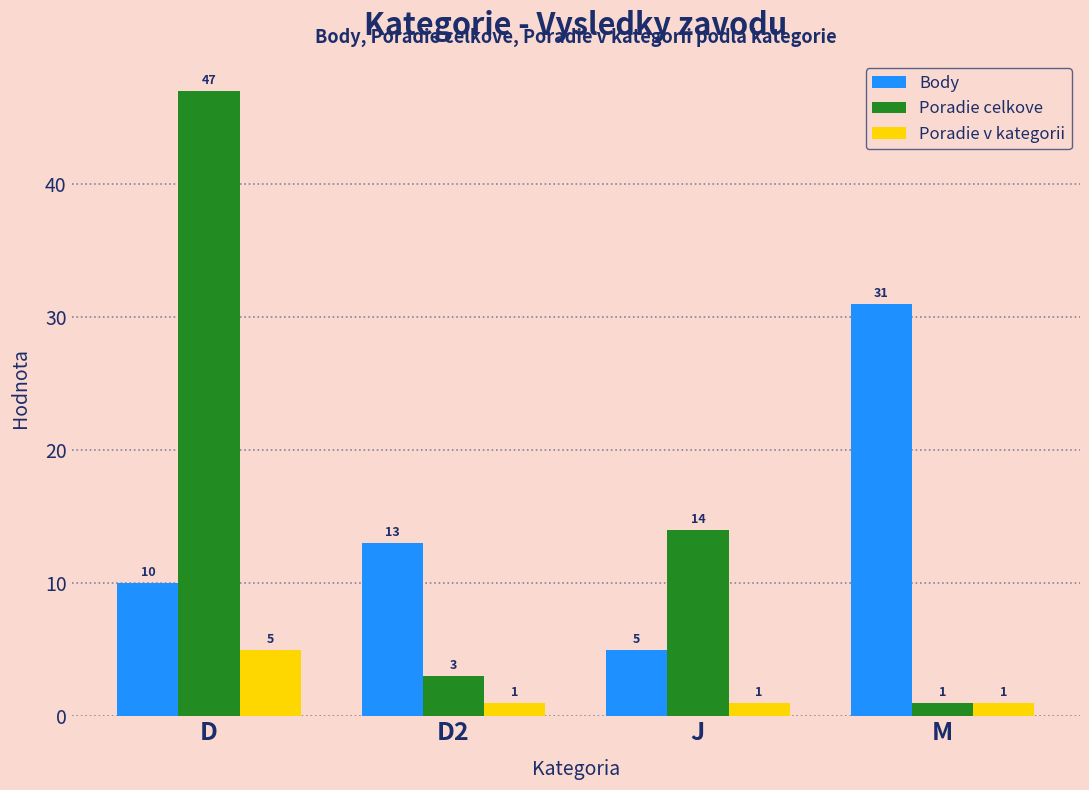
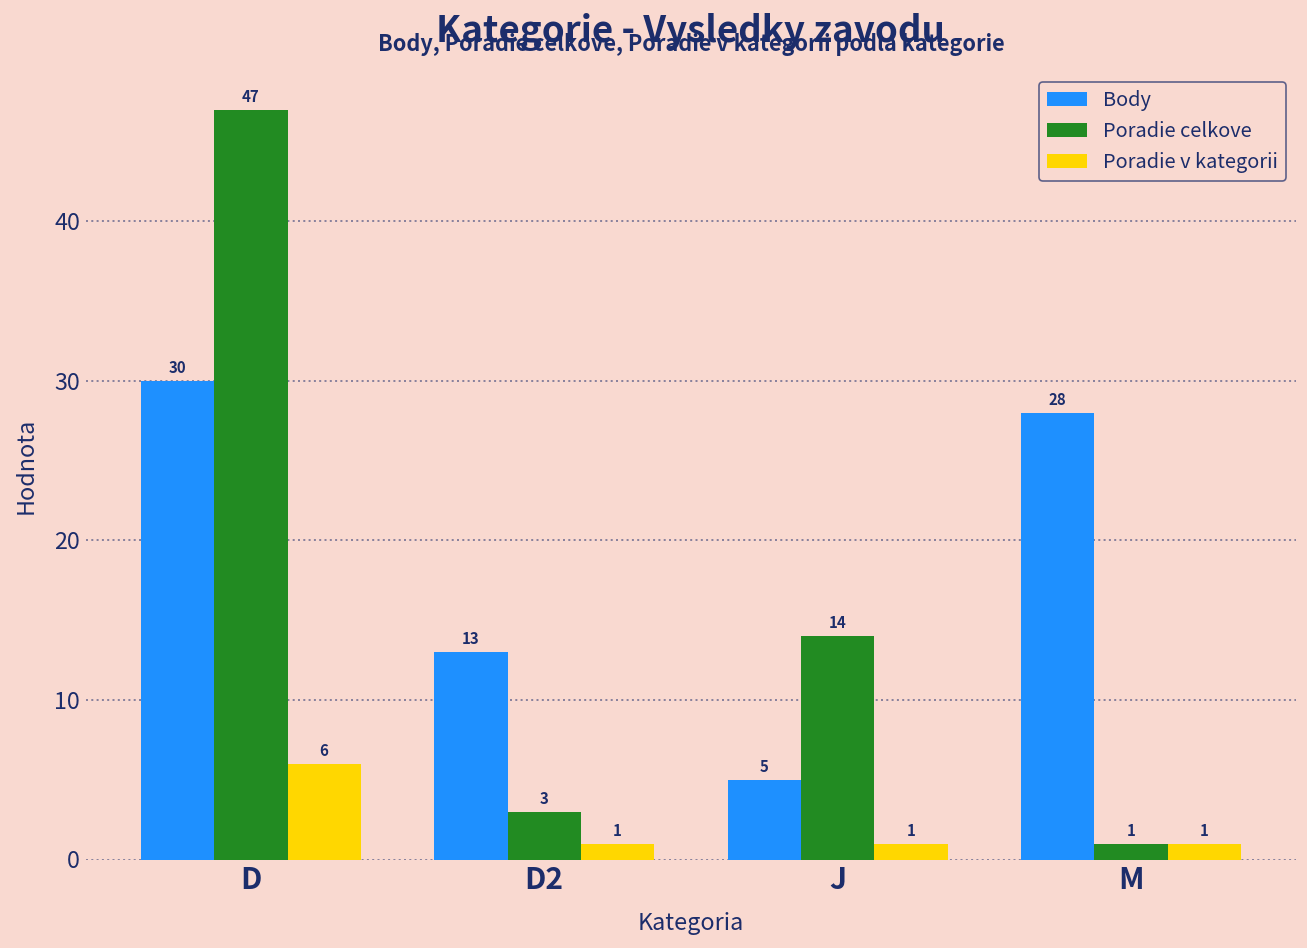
Body, D: 10 -> 30
Poradie v kategorii, D: 5 -> 6
Body, M: 31 -> 28
